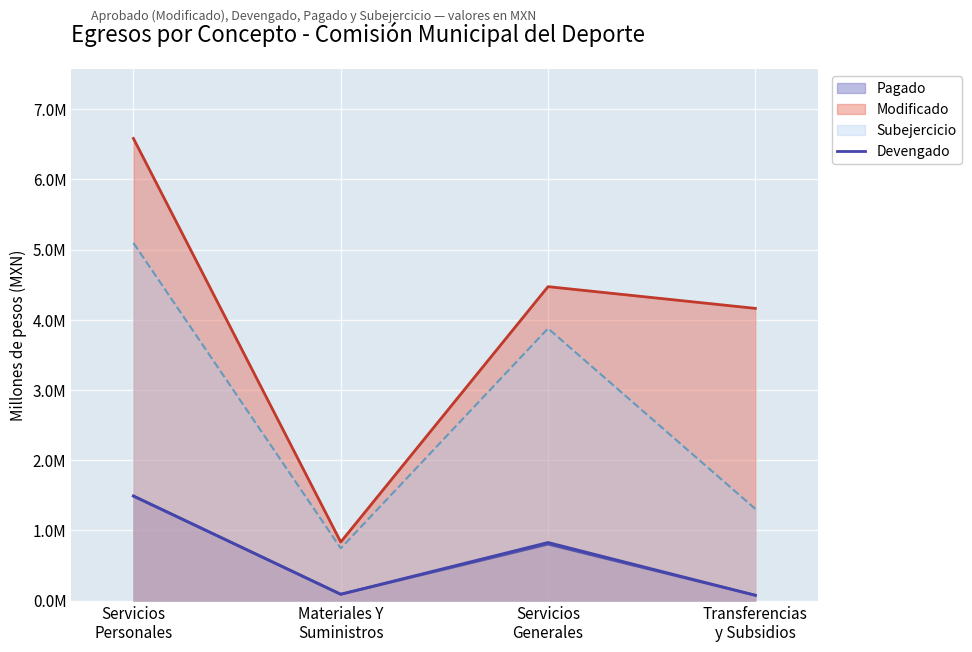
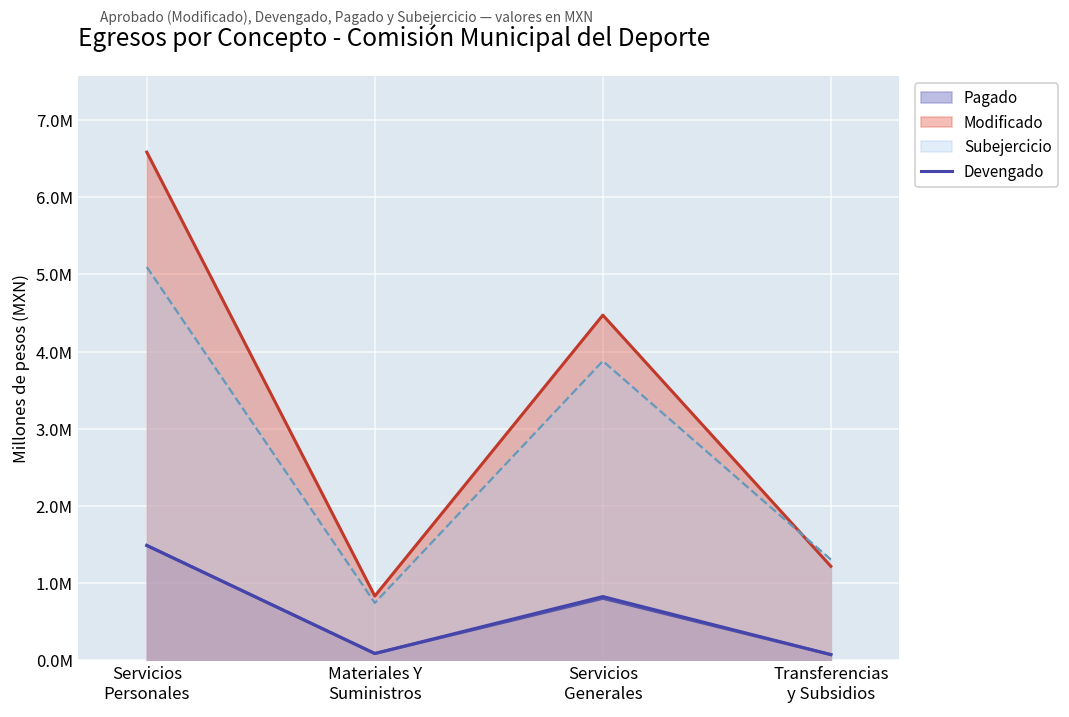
Modificado, Transferencias y Subsidios: 4200000 -> 1200000
